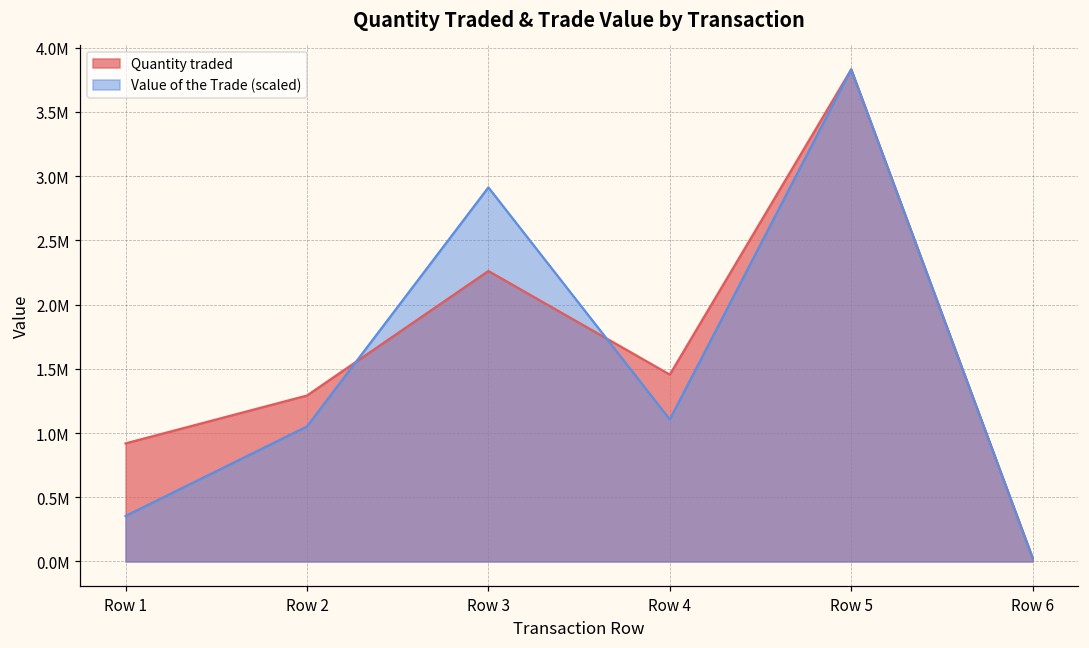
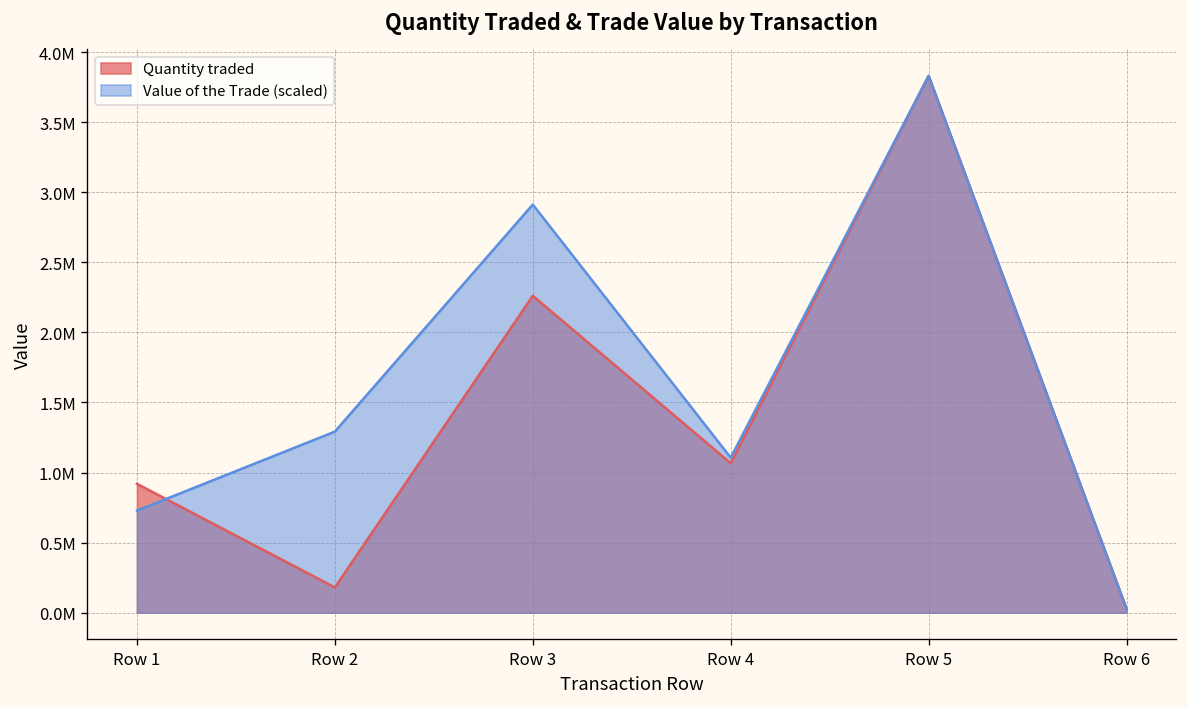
Value of the Trade (scaled), Row 1: 350000 -> 730000
Quantity traded, Row 2: 1290000 -> 180000
Value of the Trade (scaled), Row 2: 1050000 -> 1290000
Quantity traded, Row 4: 1460000 -> 1070000
